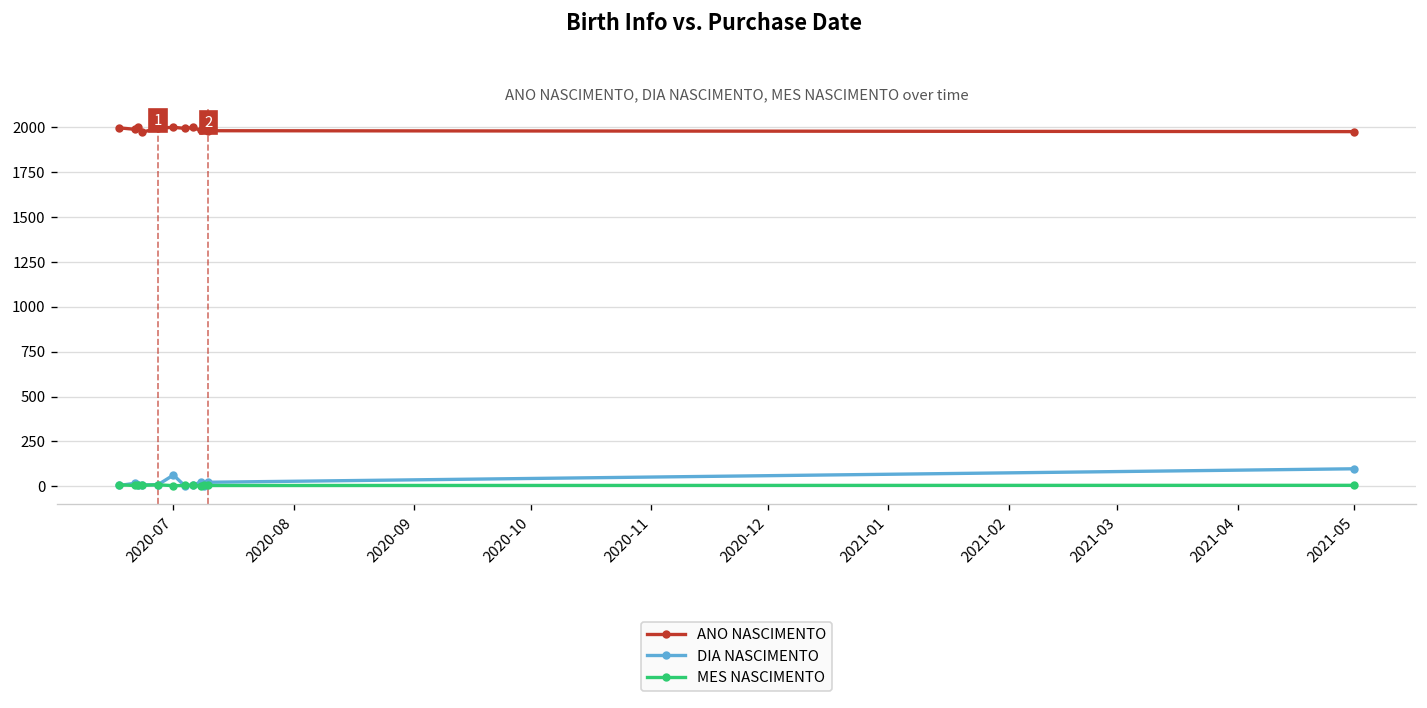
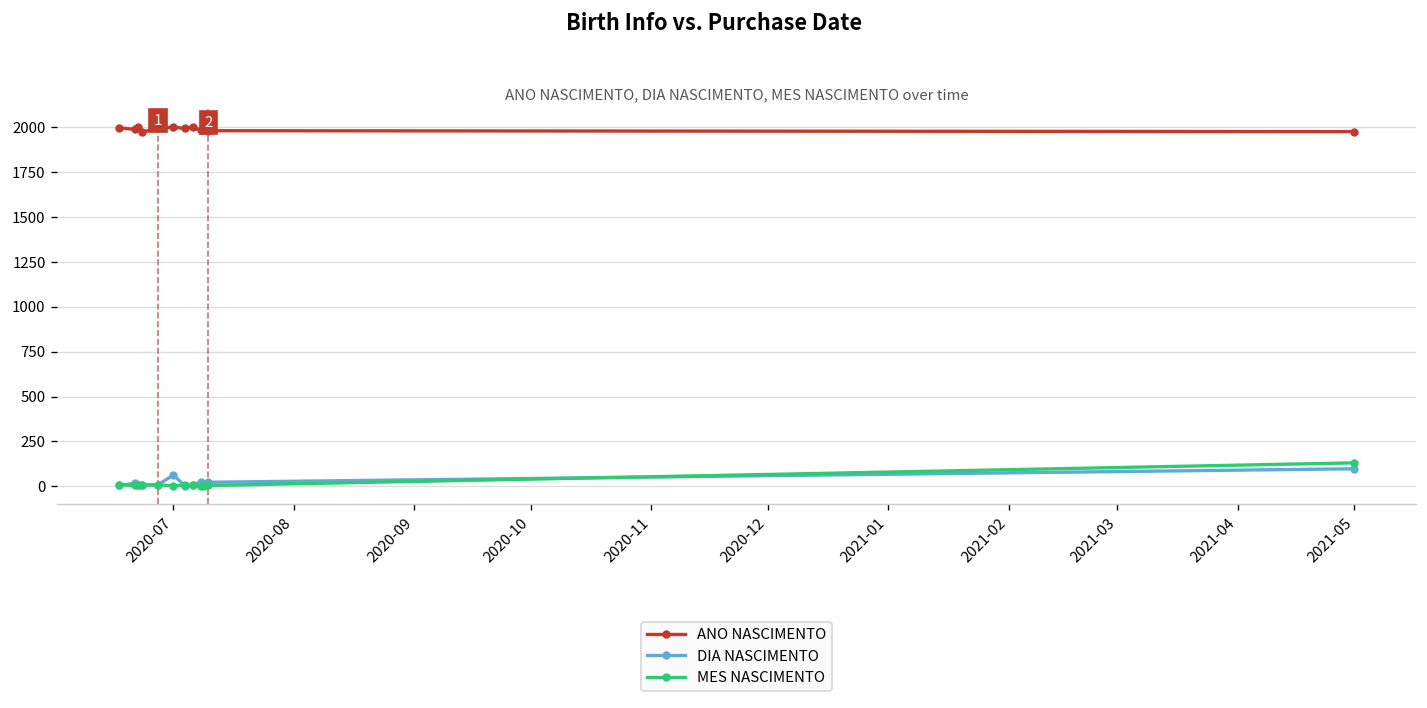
MES NASCIMENTO, 2021-05: 10 -> 130
